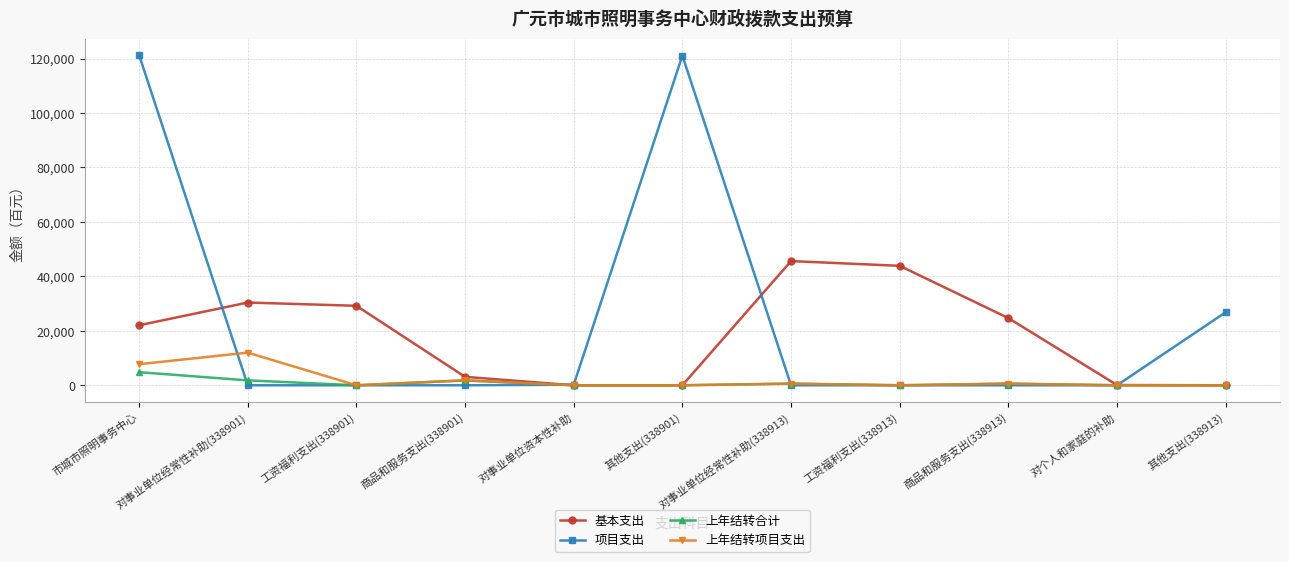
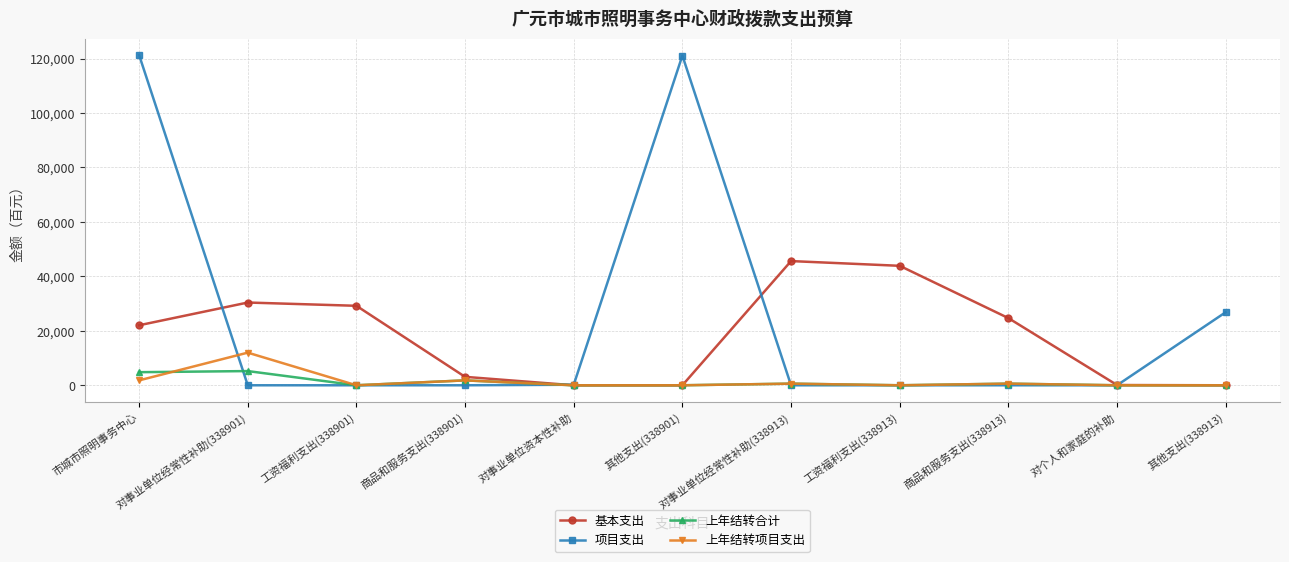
上年结转项目支出, 市城市照明事务中心: 8,000 -> 2,000
上年结转合计, 对事业单位经常性补助(338901): 2,000 -> 5,000
